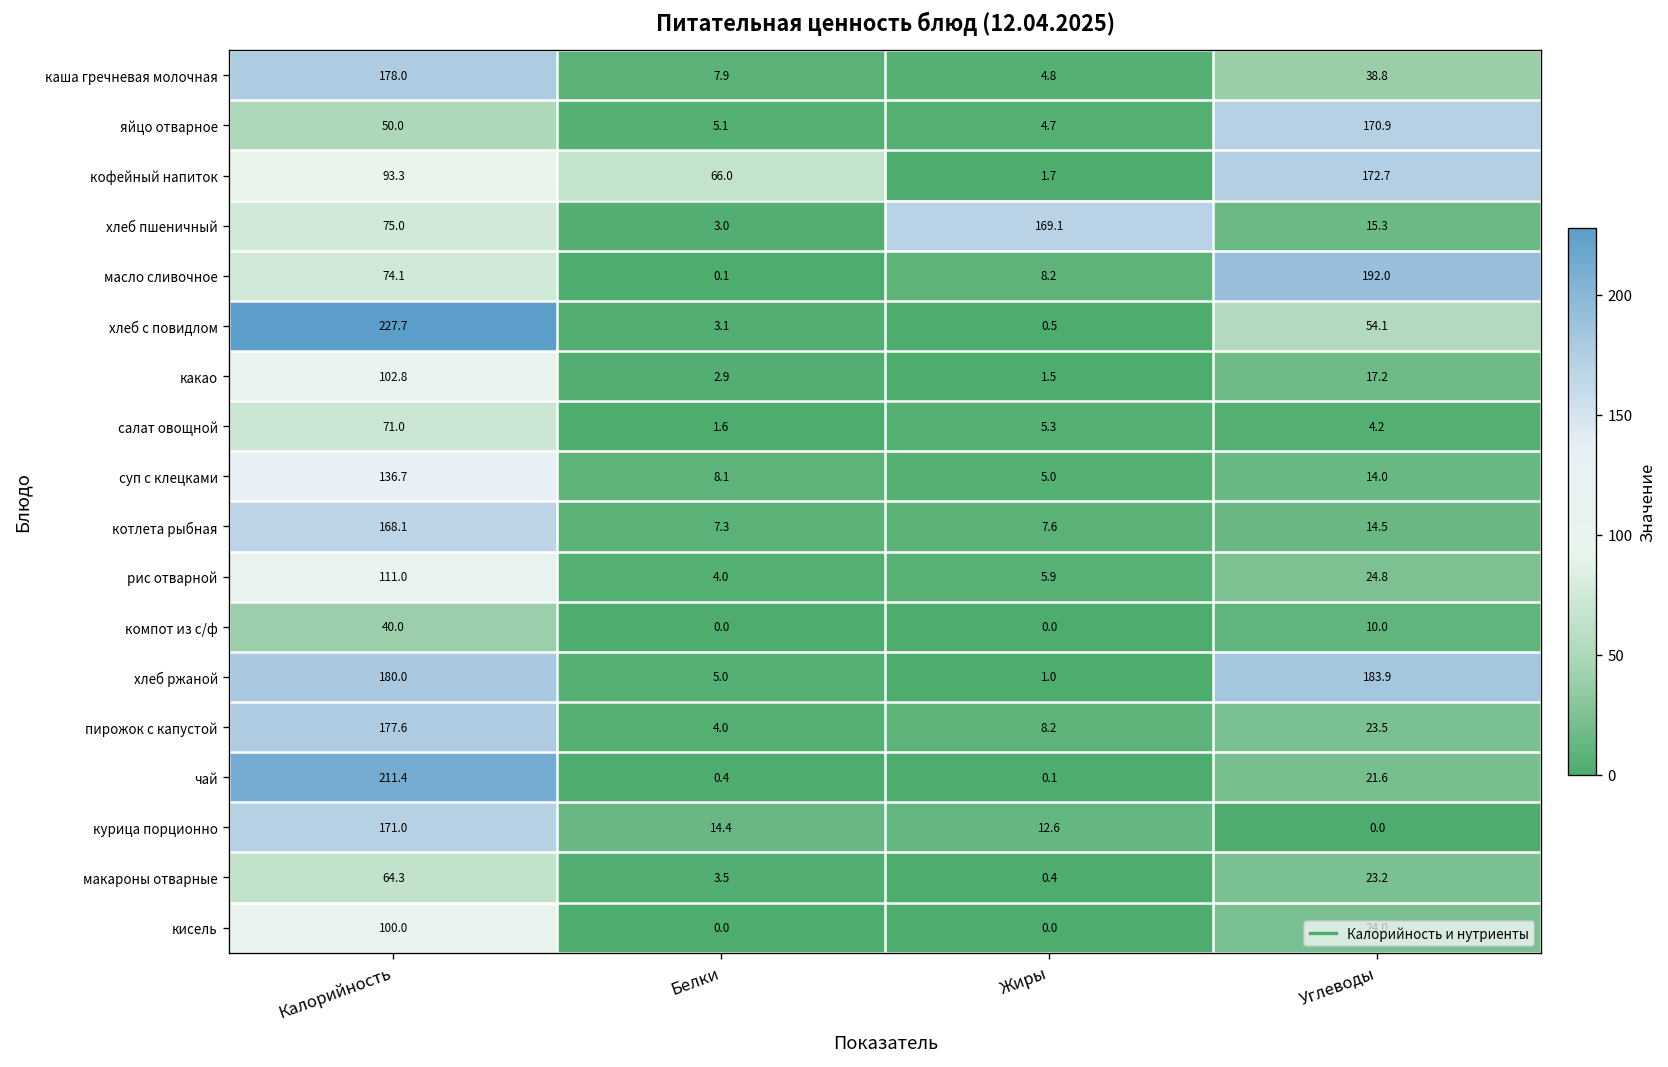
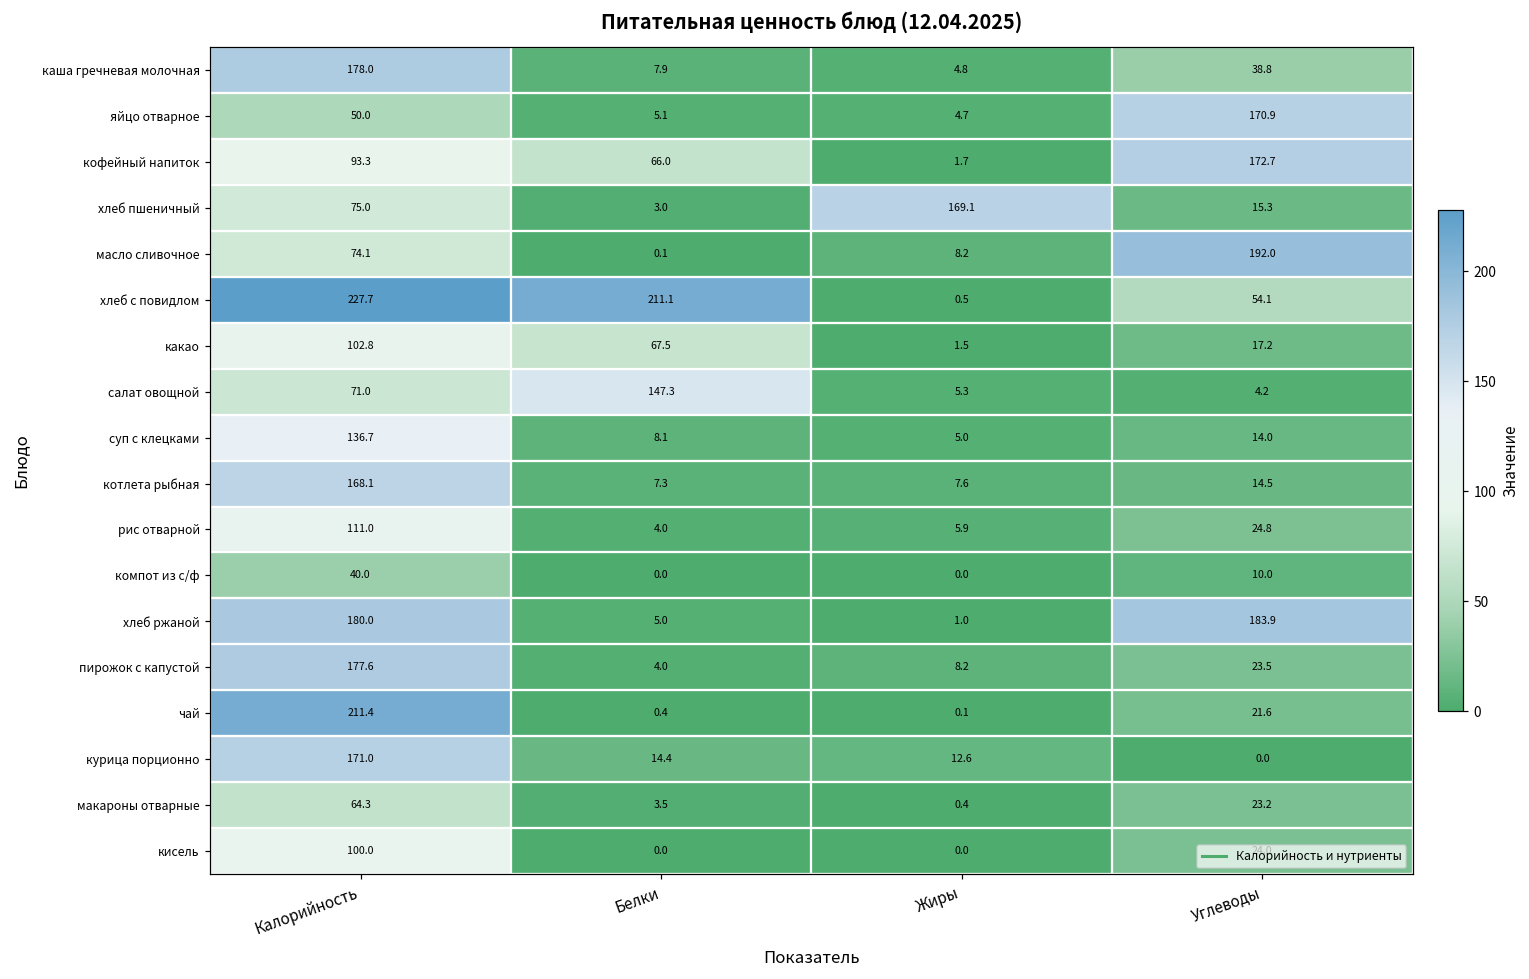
хлеб с повидлом, Белки: 3.1 -> 211.1
какао, Белки: 2.9 -> 67.5
салат овощной, Белки: 1.6 -> 147.3
